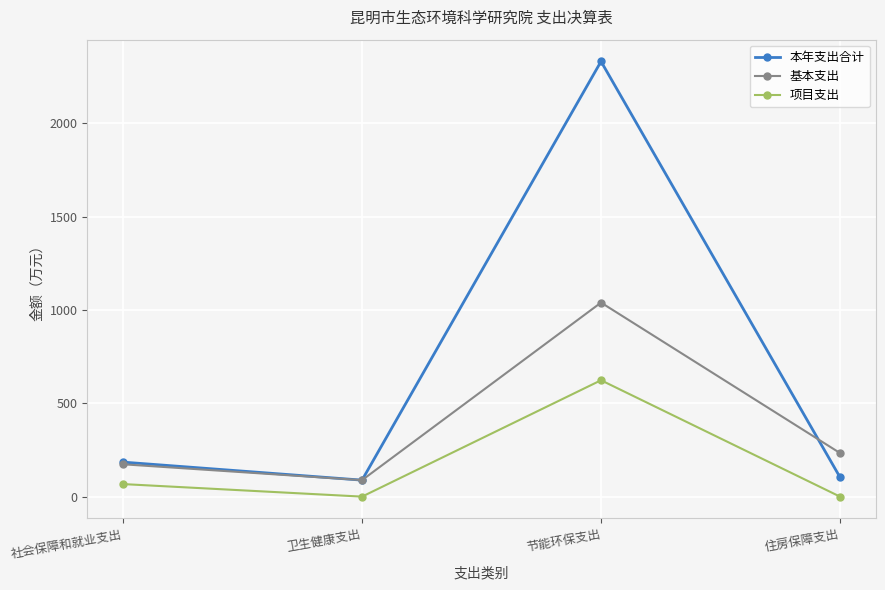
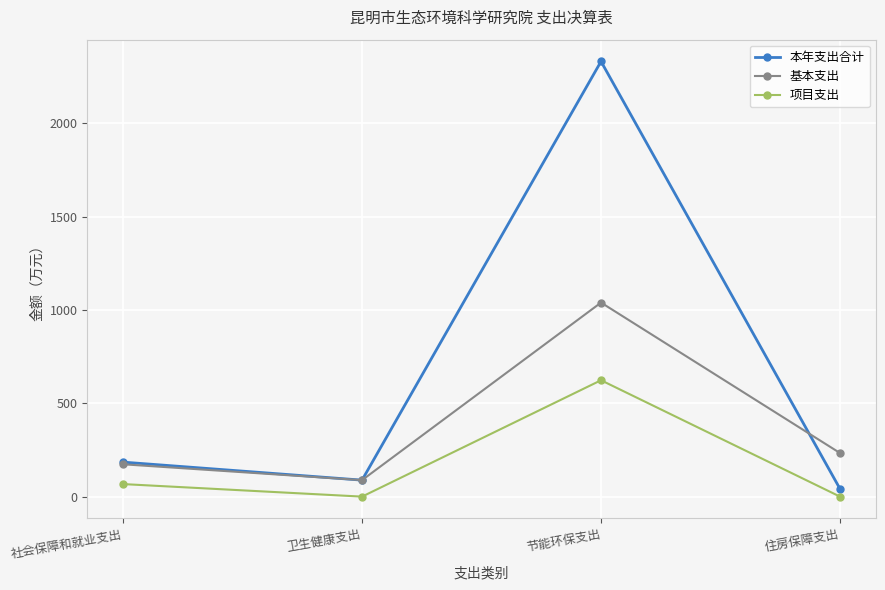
本年支出合计, 住房保障支出: 100 -> 40
